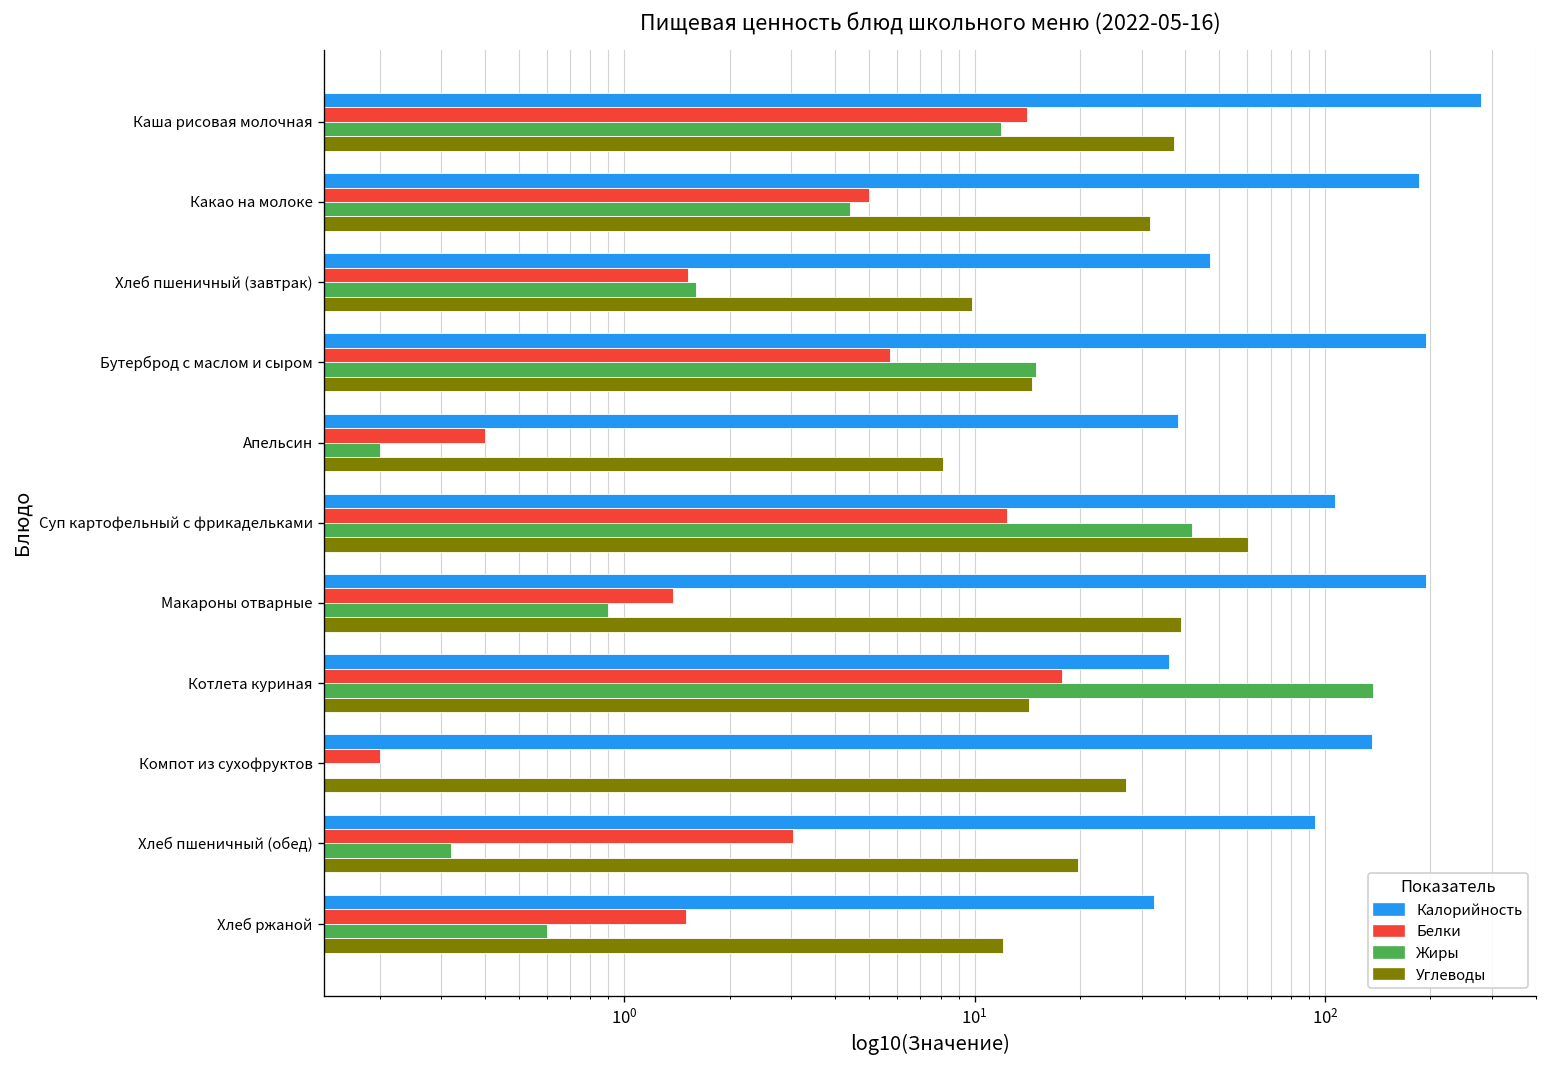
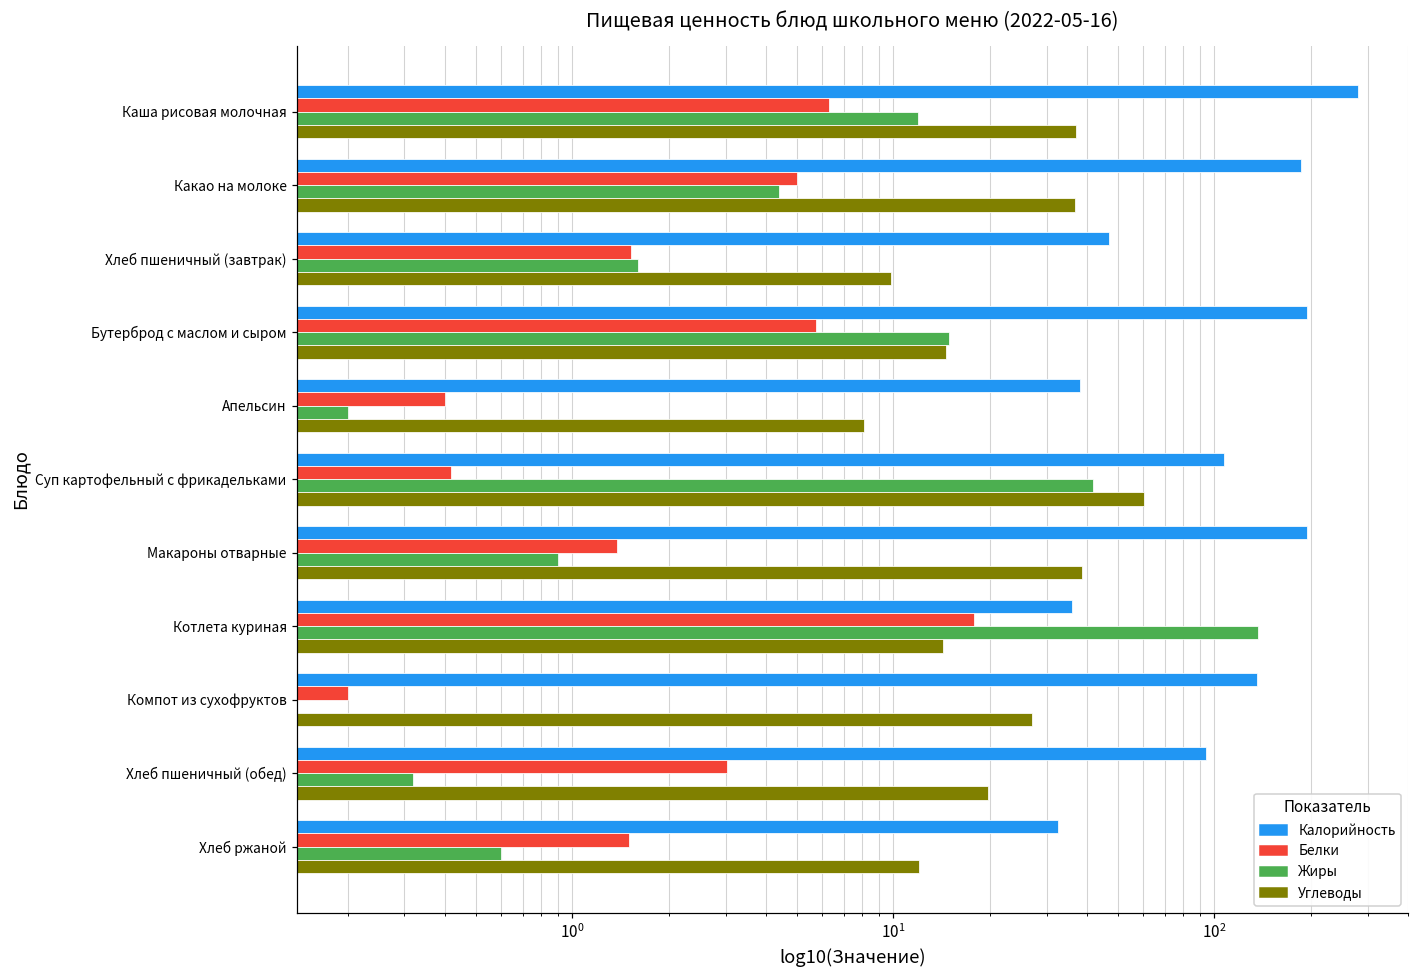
Белки, Каша рисовая молочная: 14 -> 6.3
Углеводы, Какао на молоке: 32 -> 37
Белки, Суп картофельный с фрикадельками: 12.4 -> 0.42
